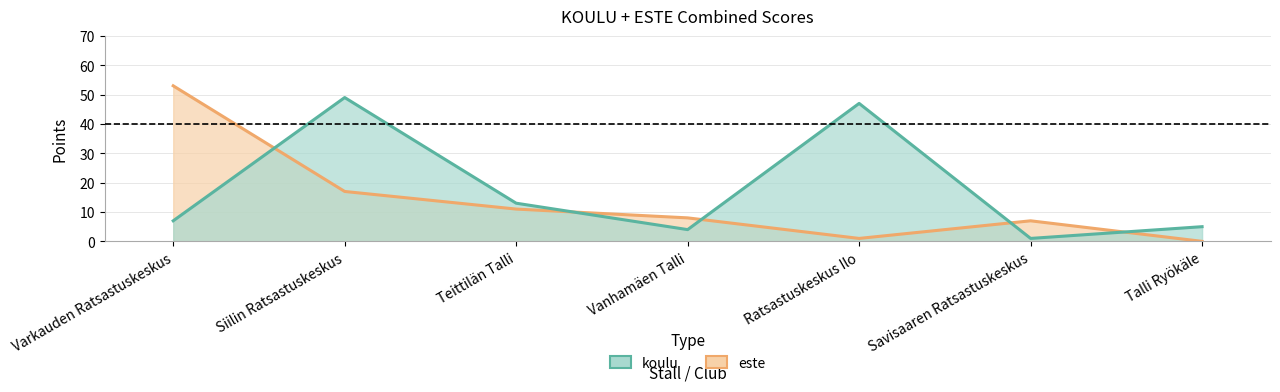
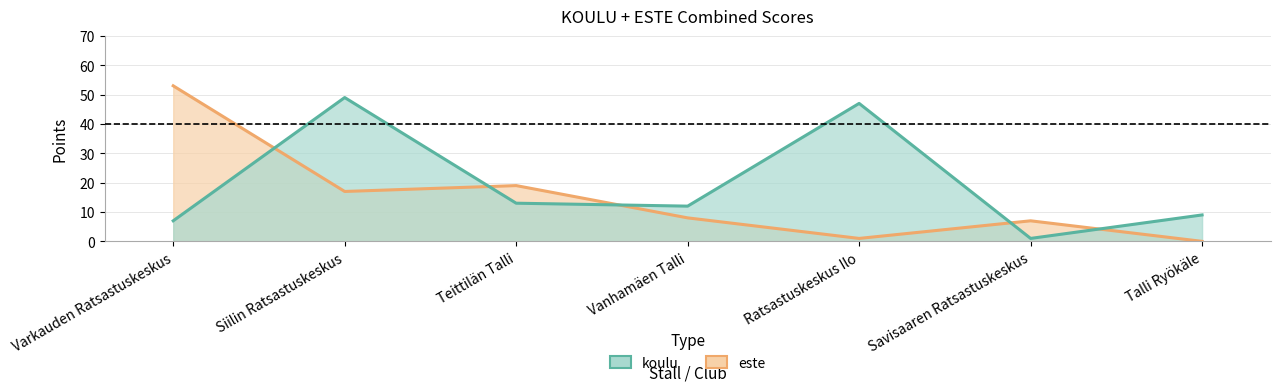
este, Teittilän Talli: 11 -> 19
koulu, Vanhamäen Talli: 4 -> 12
koulu, Talli Ryökäle: 5 -> 9
